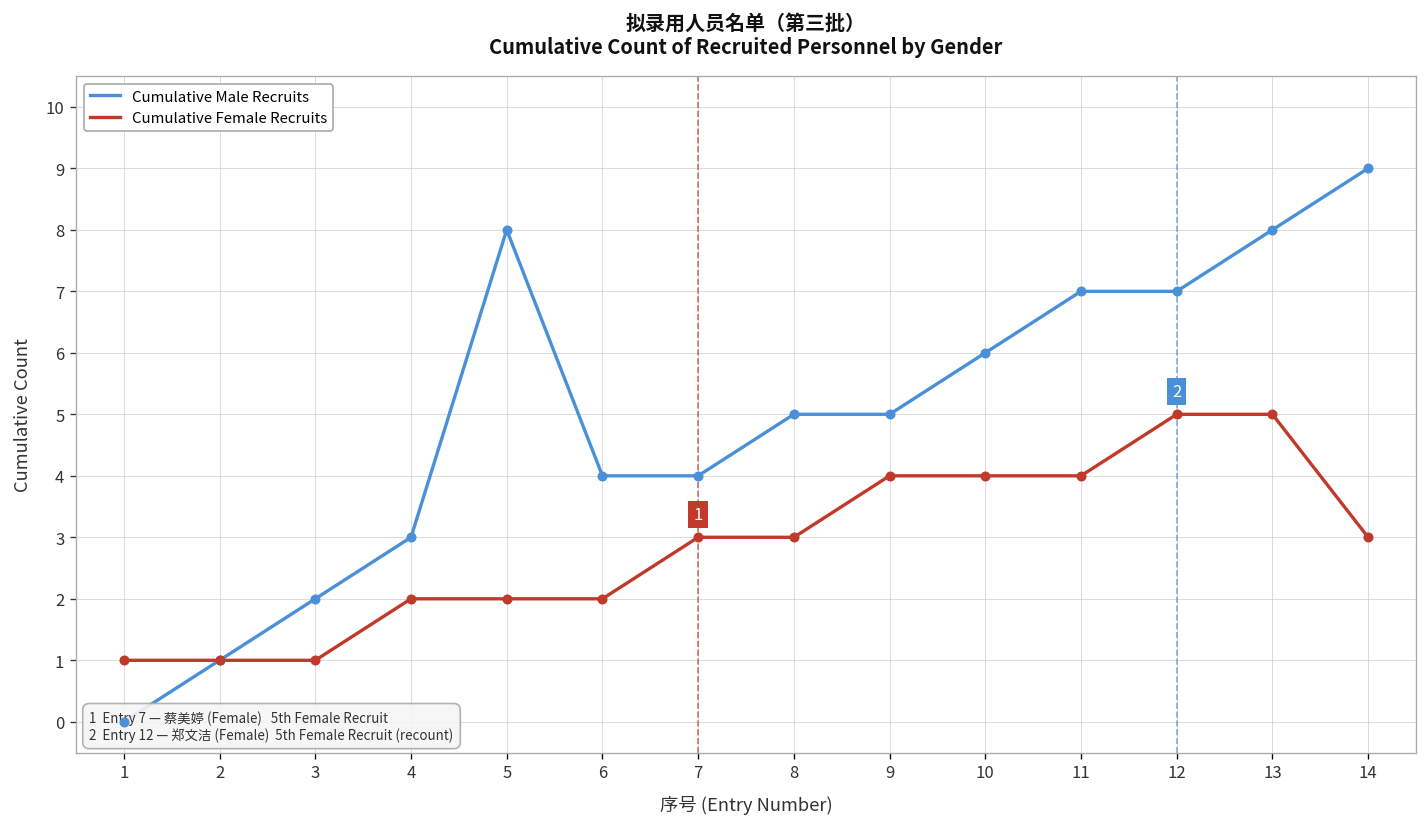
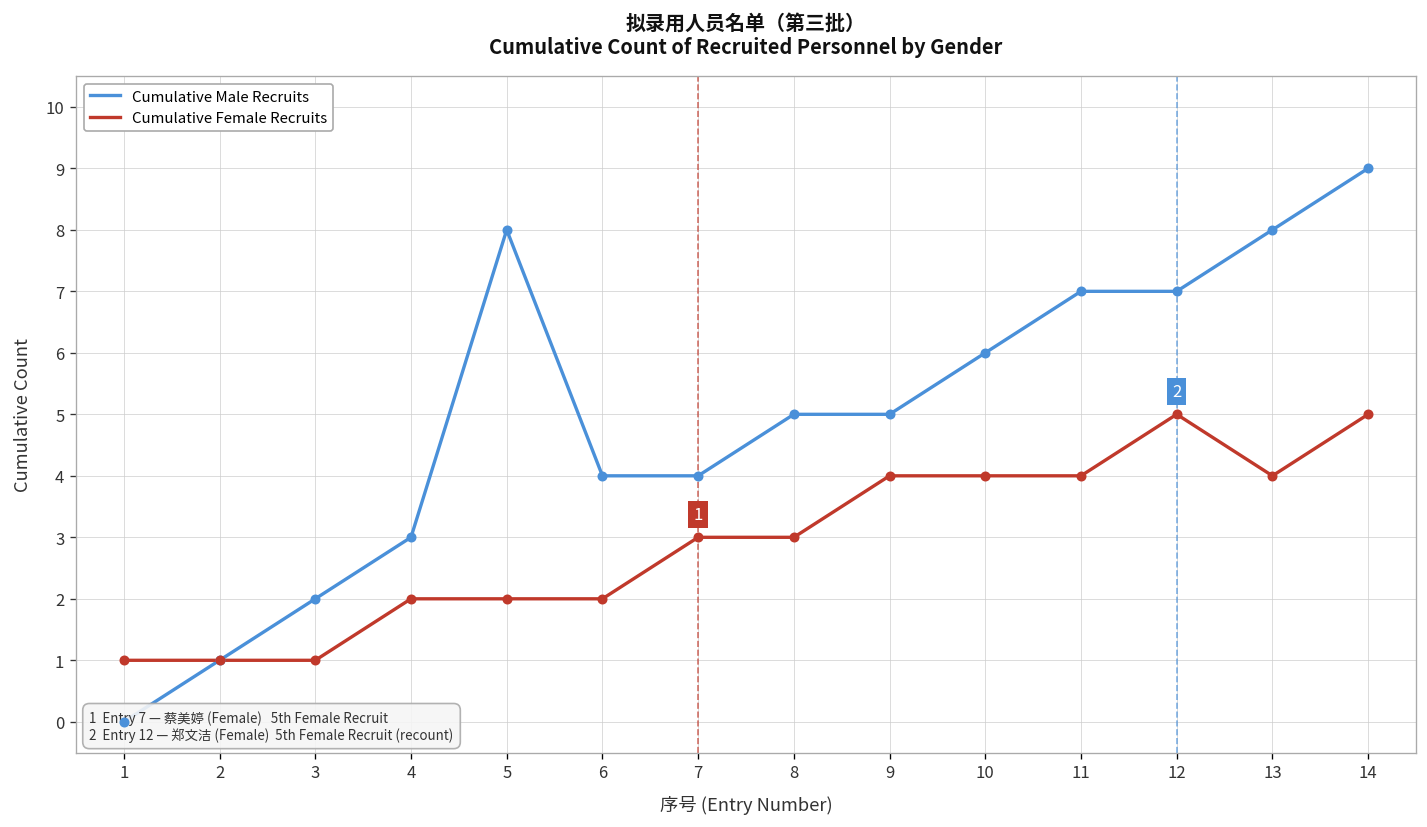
Cumulative Female Recruits, 13: 5 -> 4
Cumulative Female Recruits, 14: 3 -> 5
